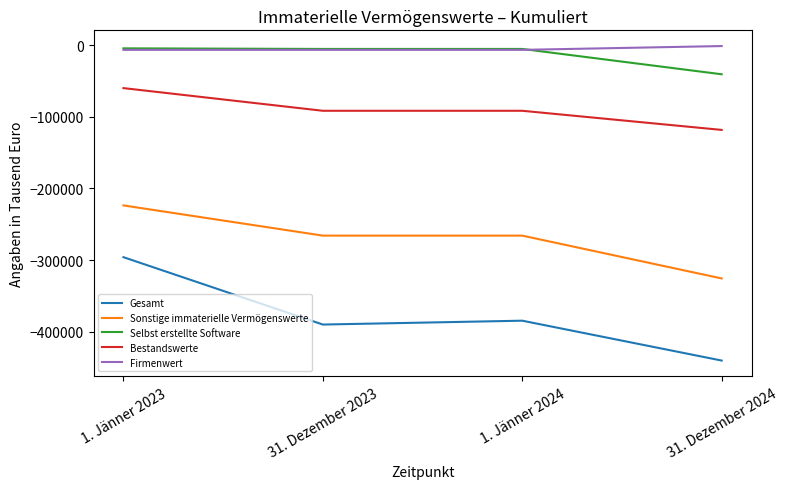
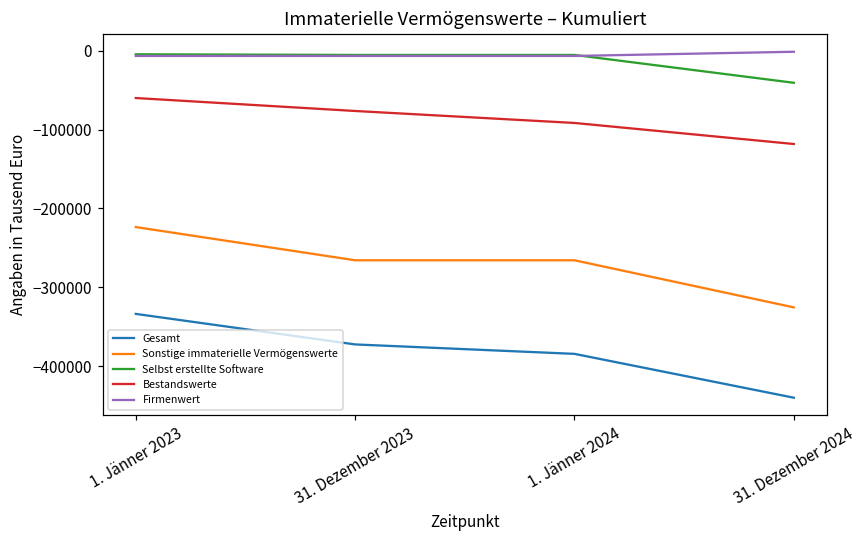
Gesamt, 1. Jänner 2023: -300000 -> -330000
Gesamt, 31. Dezember 2023: -390000 -> -370000
Bestandswerte, 31. Dezember 2023: -90000 -> -80000
